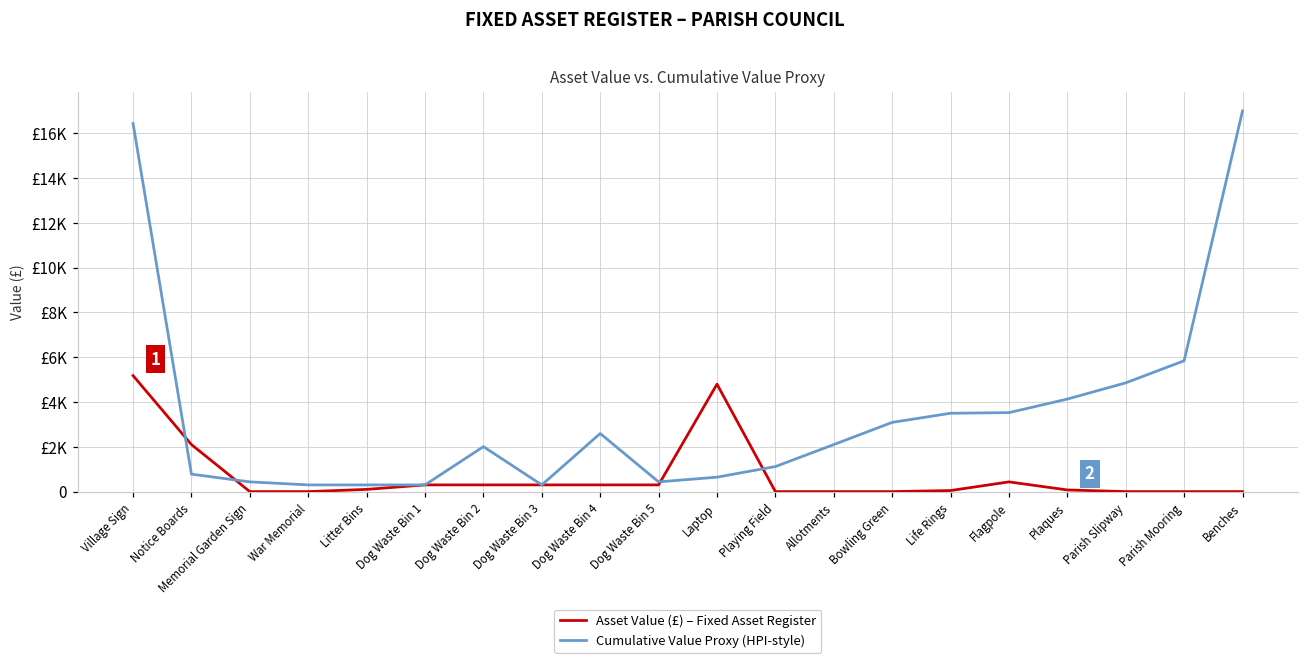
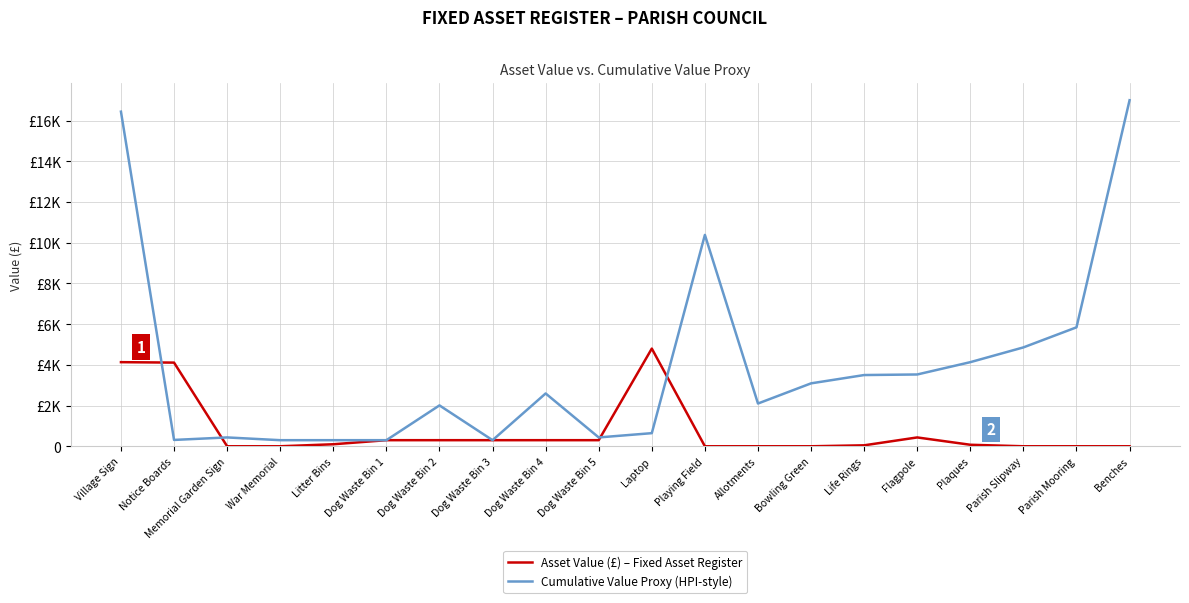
Asset Value (£) – Fixed Asset Register, Village Sign: £5200 -> £4100
Asset Value (£) – Fixed Asset Register, Notice Boards: £2100 -> £4100
Cumulative Value Proxy (HPI-style), Notice Boards: £800 -> £300
Cumulative Value Proxy (HPI-style), Playing Field: £1100 -> £10400
